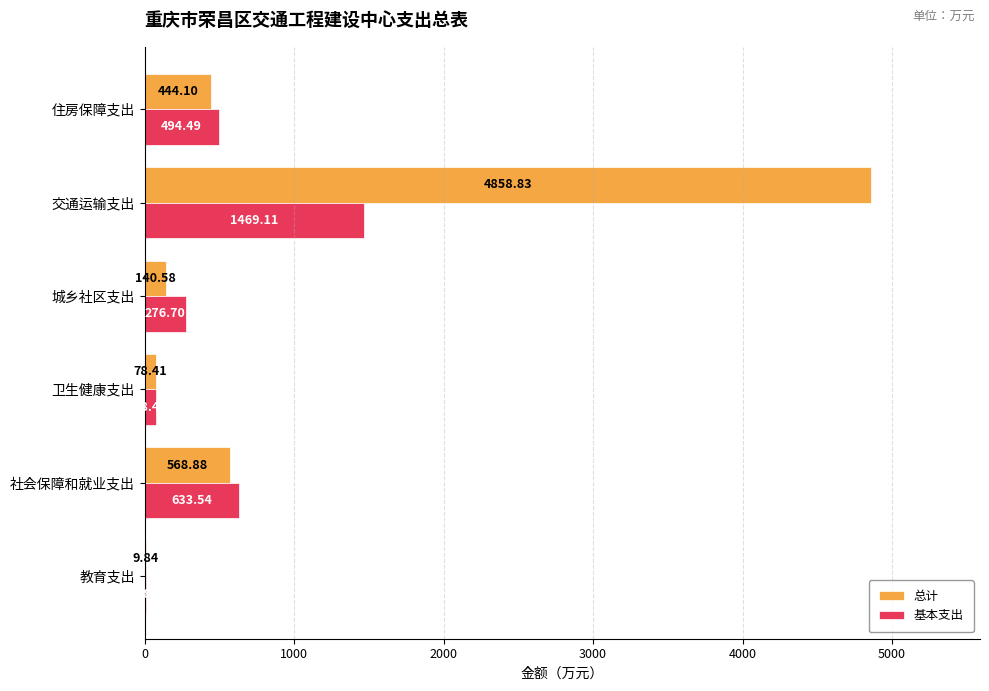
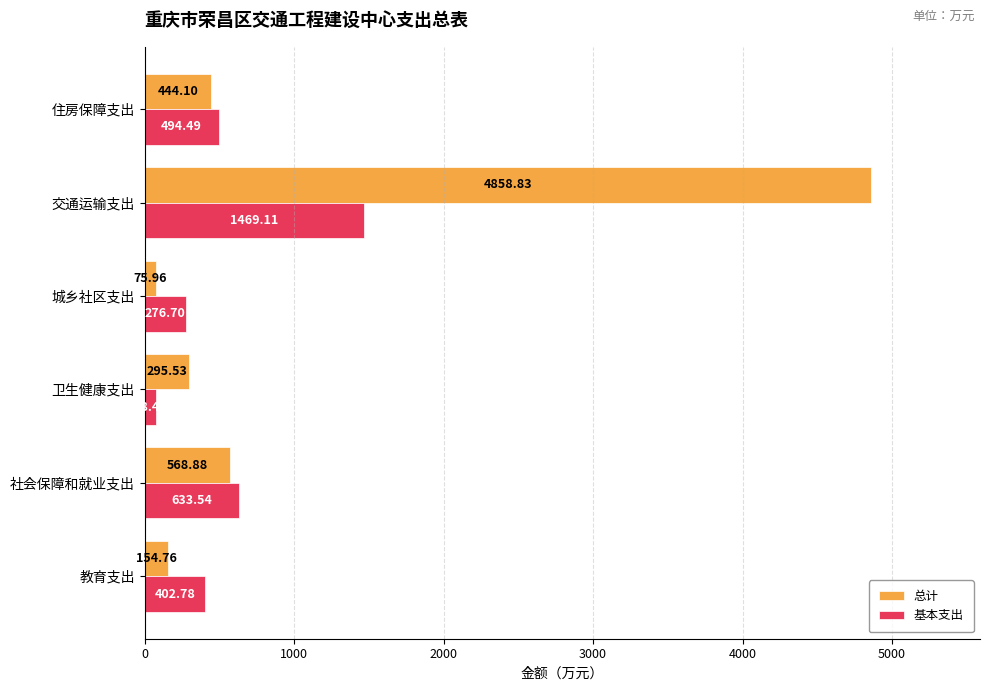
总计, 城乡社区支出: 140.58 -> 75.96
总计, 卫生健康支出: 78.41 -> 295.53
总计, 教育支出: 9.84 -> 154.76
基本支出, 教育支出: 10 -> 400
